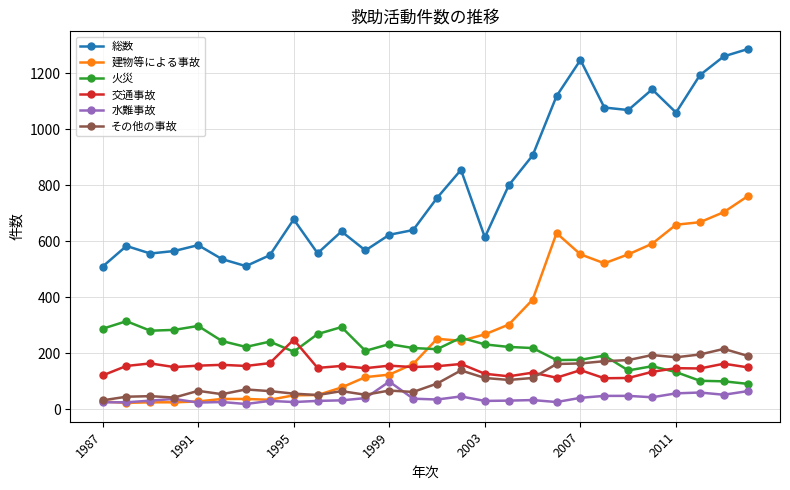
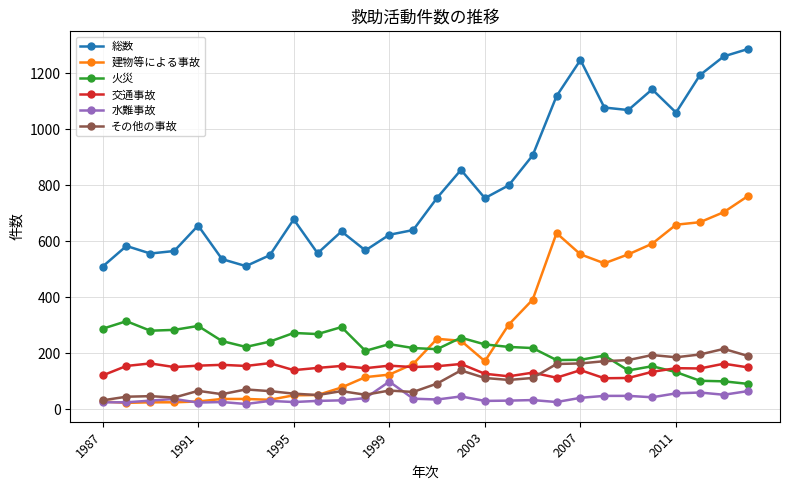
総数, 1991: 590 -> 660
火災, 1995: 210 -> 270
交通事故, 1995: 250 -> 140
総数, 2003: 610 -> 750
建物等による事故, 2003: 270 -> 170
